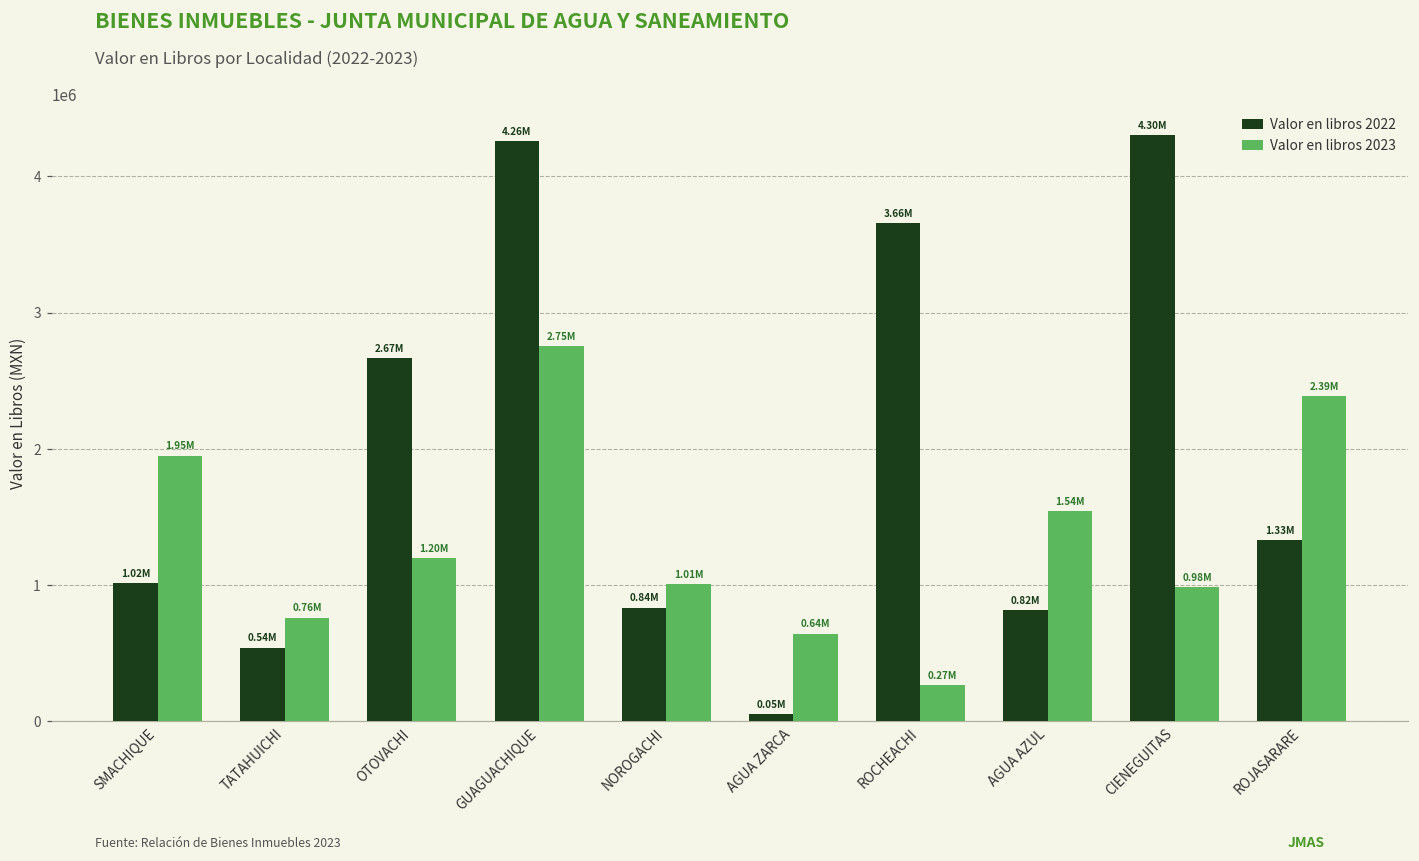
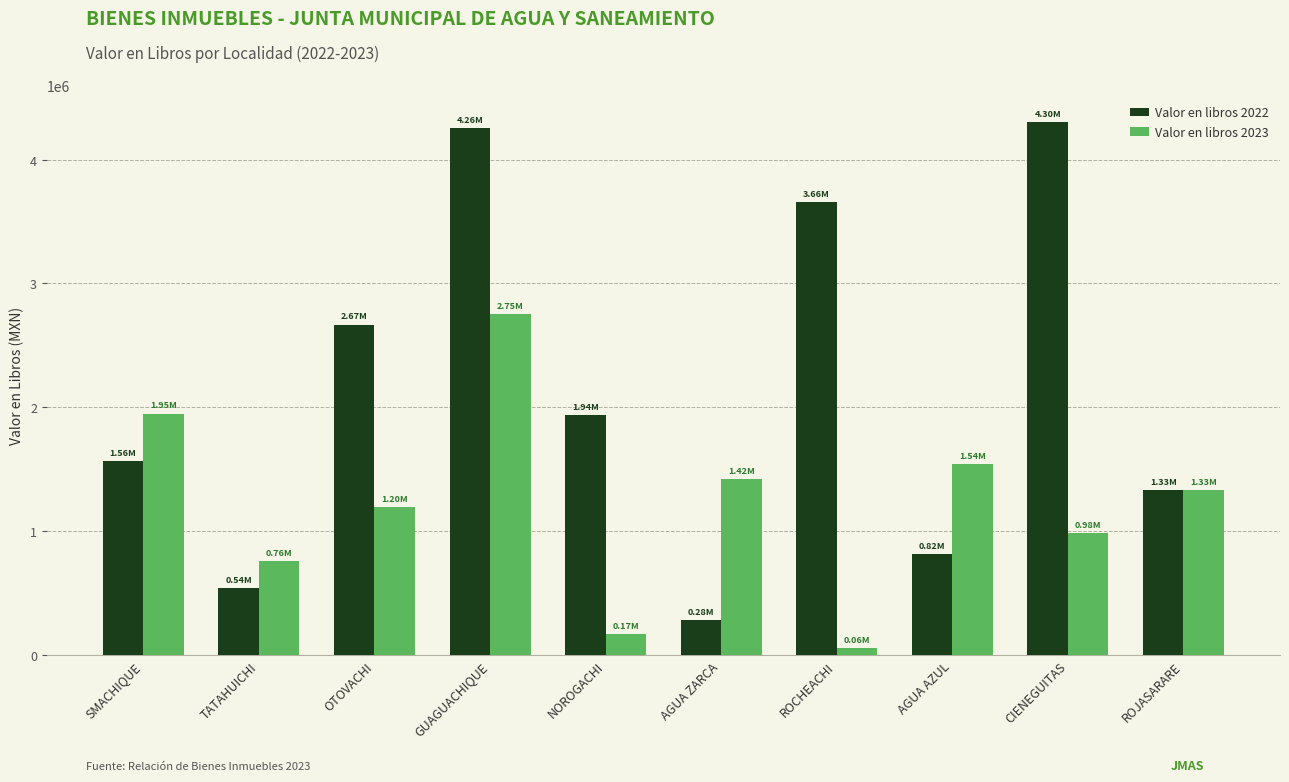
Valor en libros 2022, SMACHIQUE: 1.02M -> 1.56M
Valor en libros 2022, NOROGACHI: 0.84M -> 1.94M
Valor en libros 2023, NOROGACHI: 1.01M -> 0.17M
Valor en libros 2022, AGUA ZARCA: 0.05M -> 0.28M
Valor en libros 2023, AGUA ZARCA: 0.64M -> 1.42M
Valor en libros 2023, ROCHEACHI: 0.27M -> 0.06M
Valor en libros 2023, ROJASARARE: 2.39M -> 1.33M
